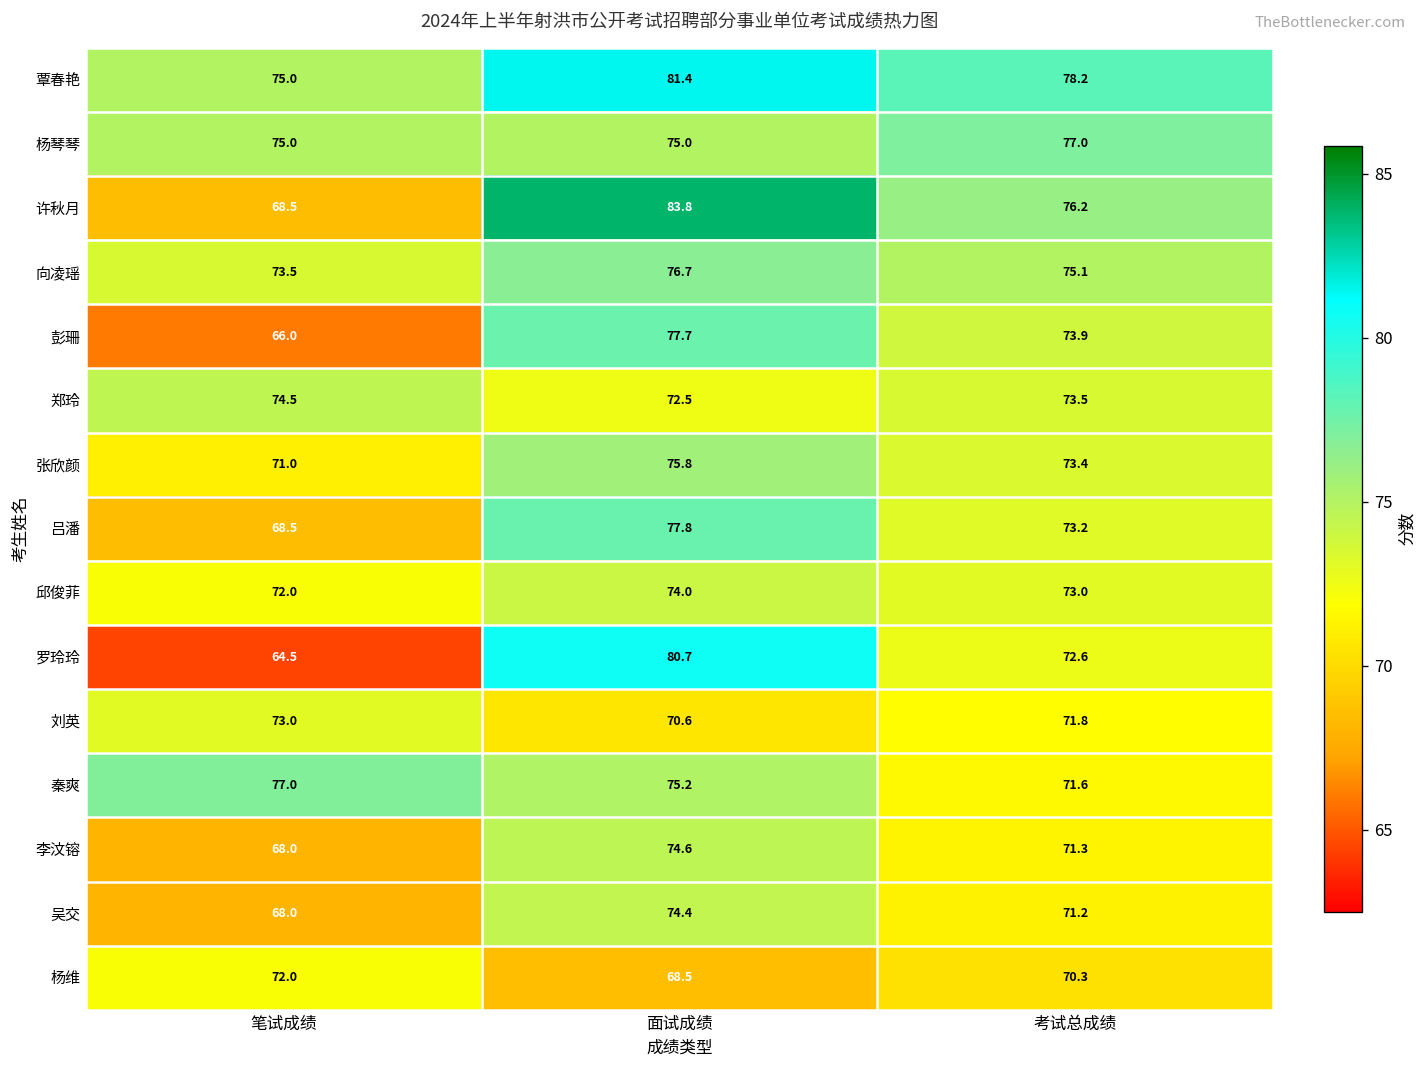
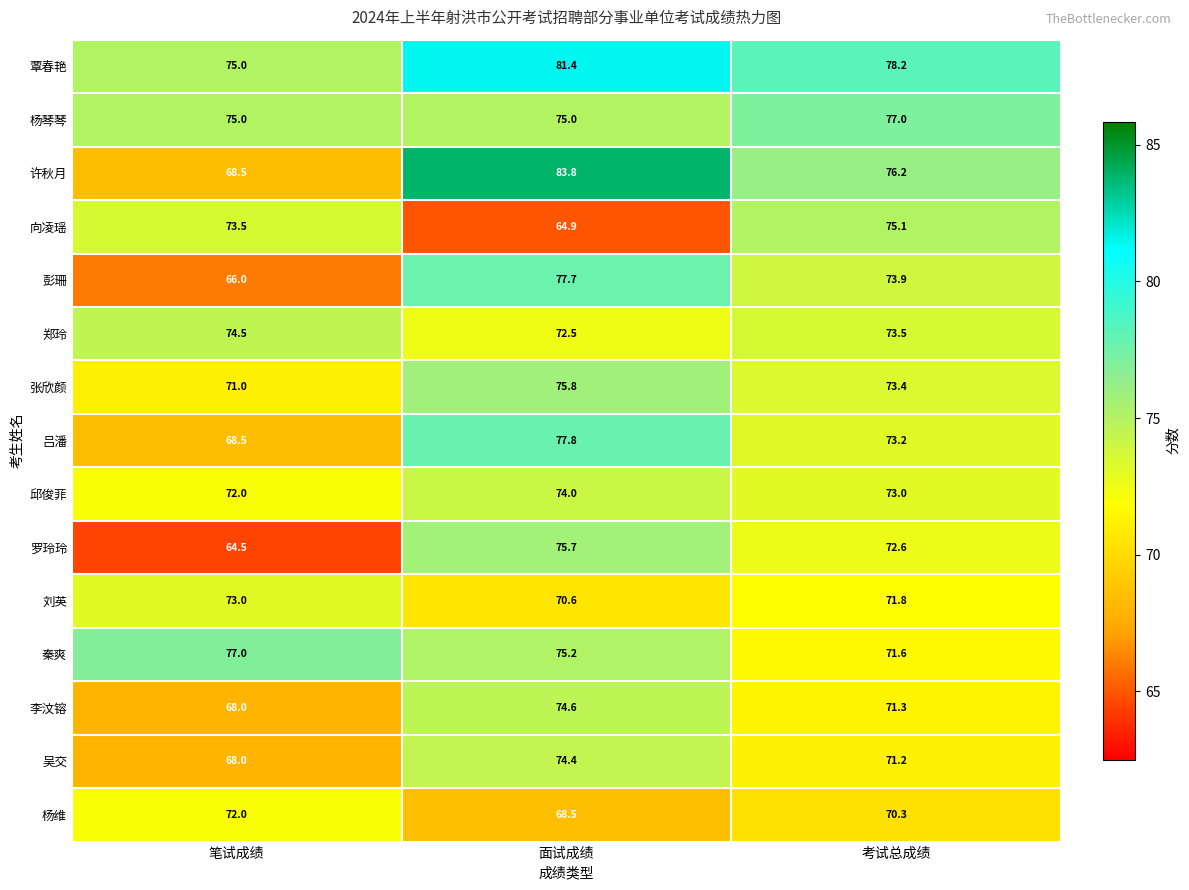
向凌瑶, 面试成绩: 76.7 -> 64.9
罗玲玲, 面试成绩: 80.7 -> 75.7
